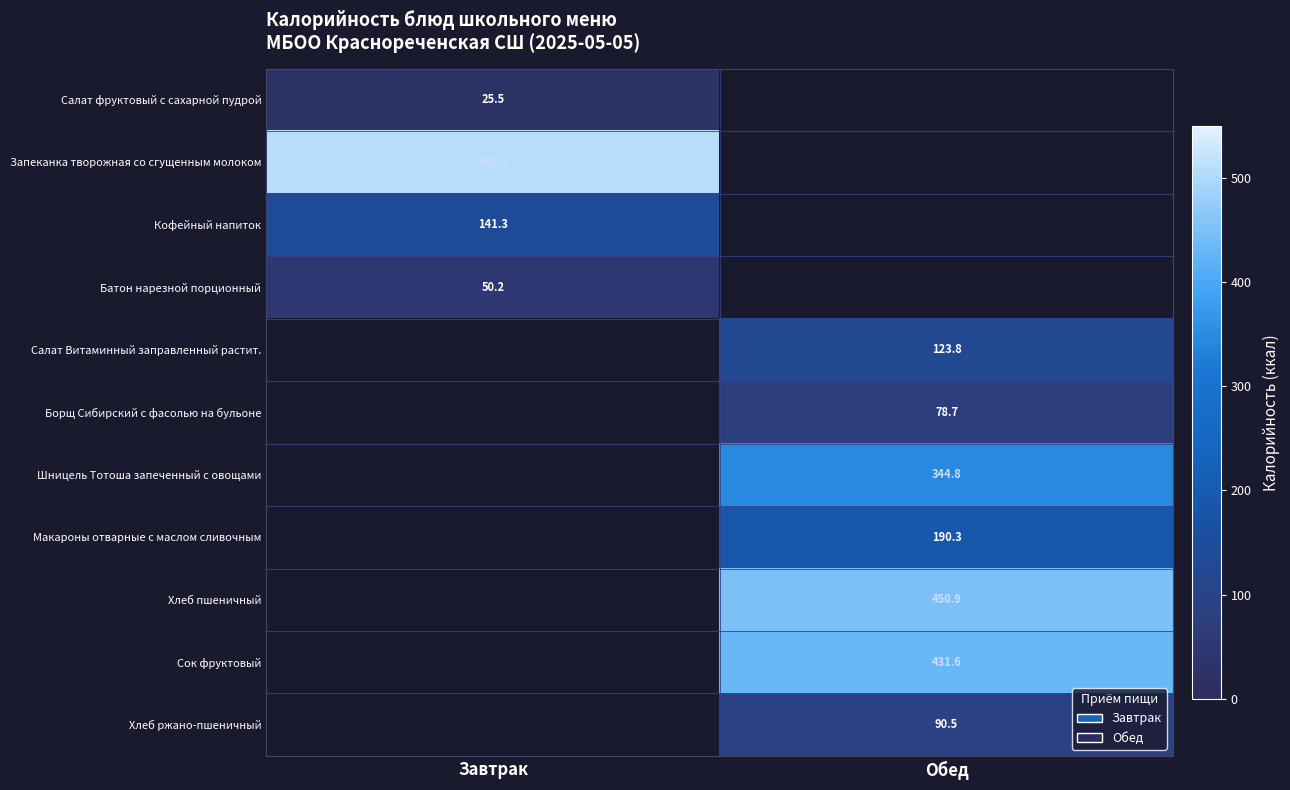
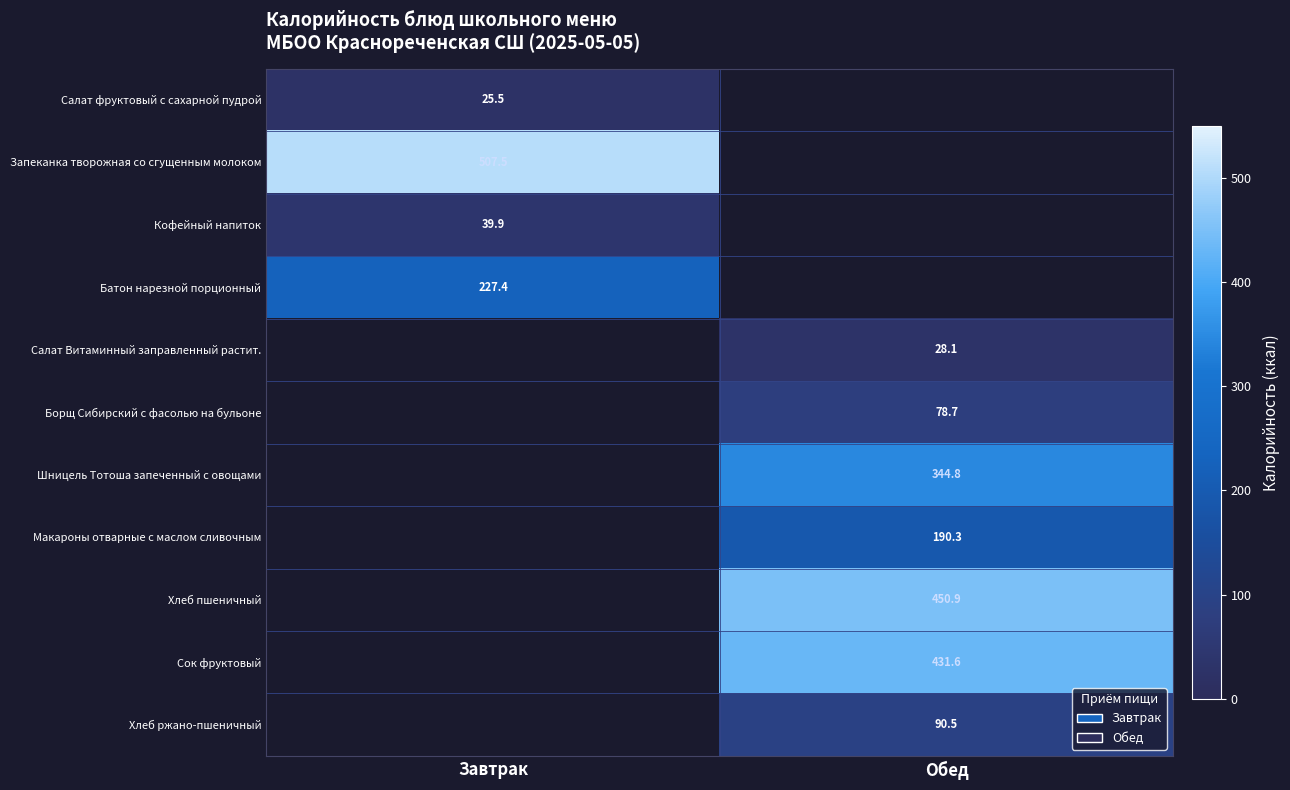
Кофейный напиток, Завтрак: 141.3 -> 39.9
Батон нарезной порционный, Завтрак: 50.2 -> 227.4
Салат Витаминный заправленный растит., Обед: 123.8 -> 28.1
